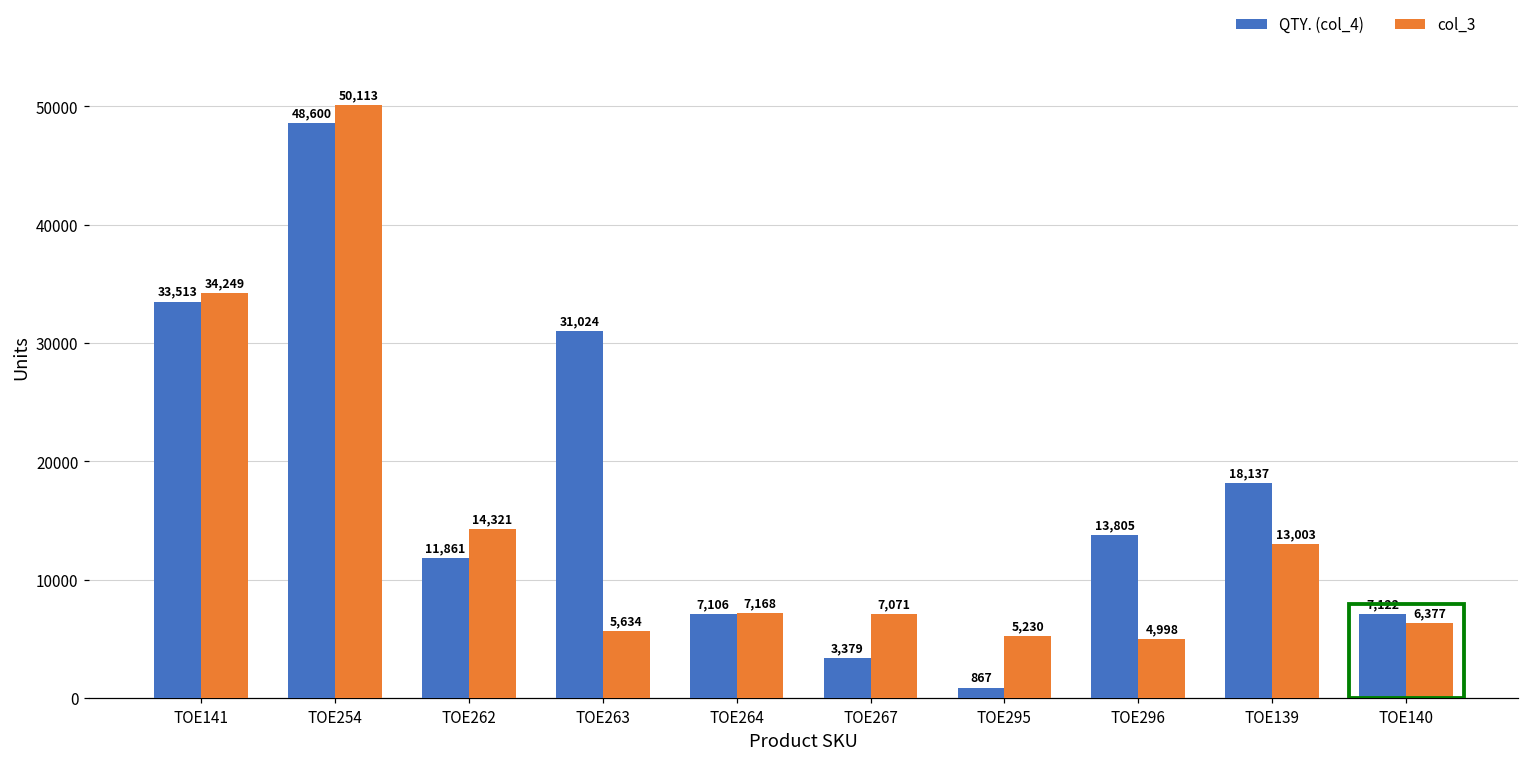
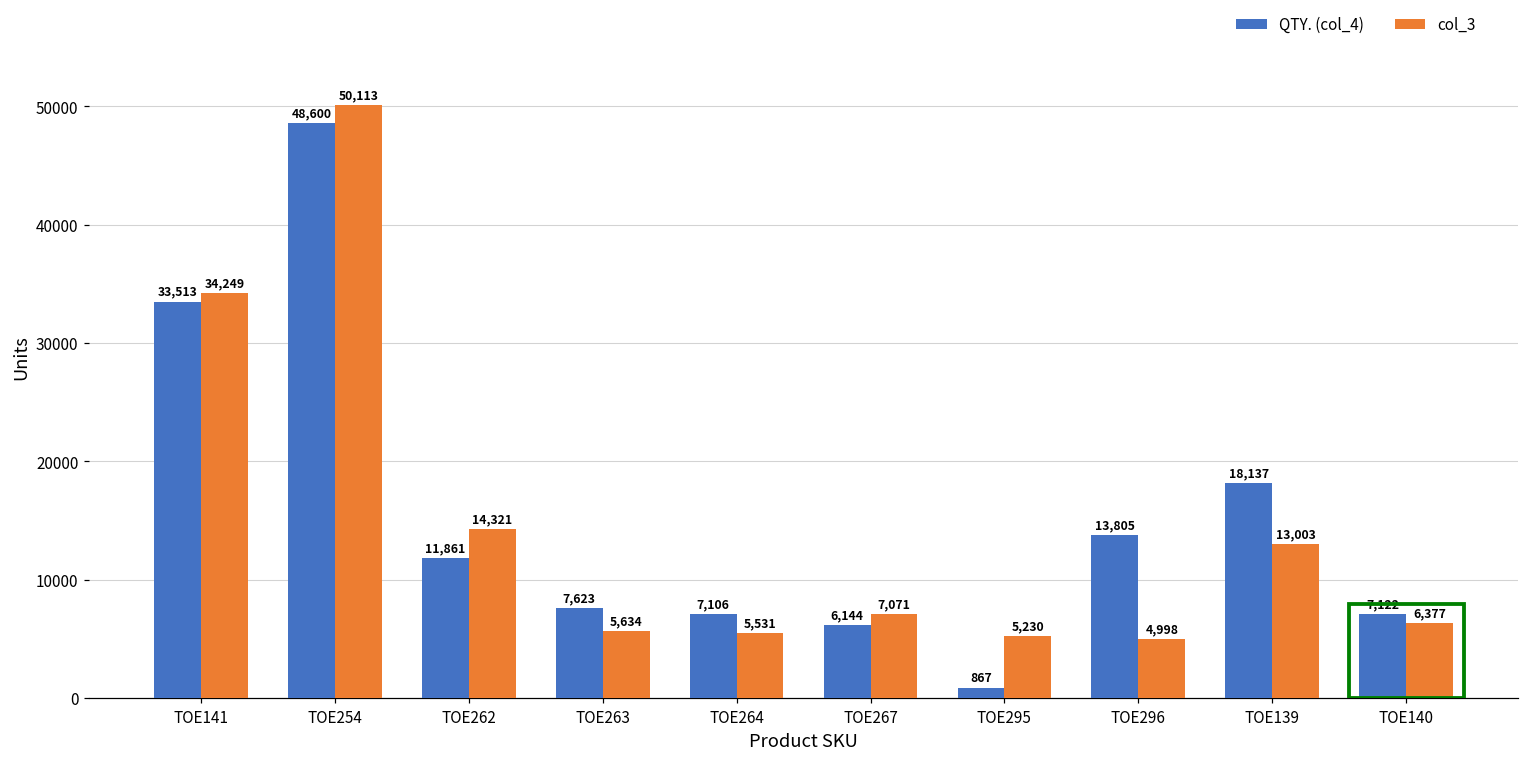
QTY. (col_4), TOE263: 31,024 -> 7,623
col_3, TOE264: 7,168 -> 5,531
QTY. (col_4), TOE267: 3,379 -> 6,144
